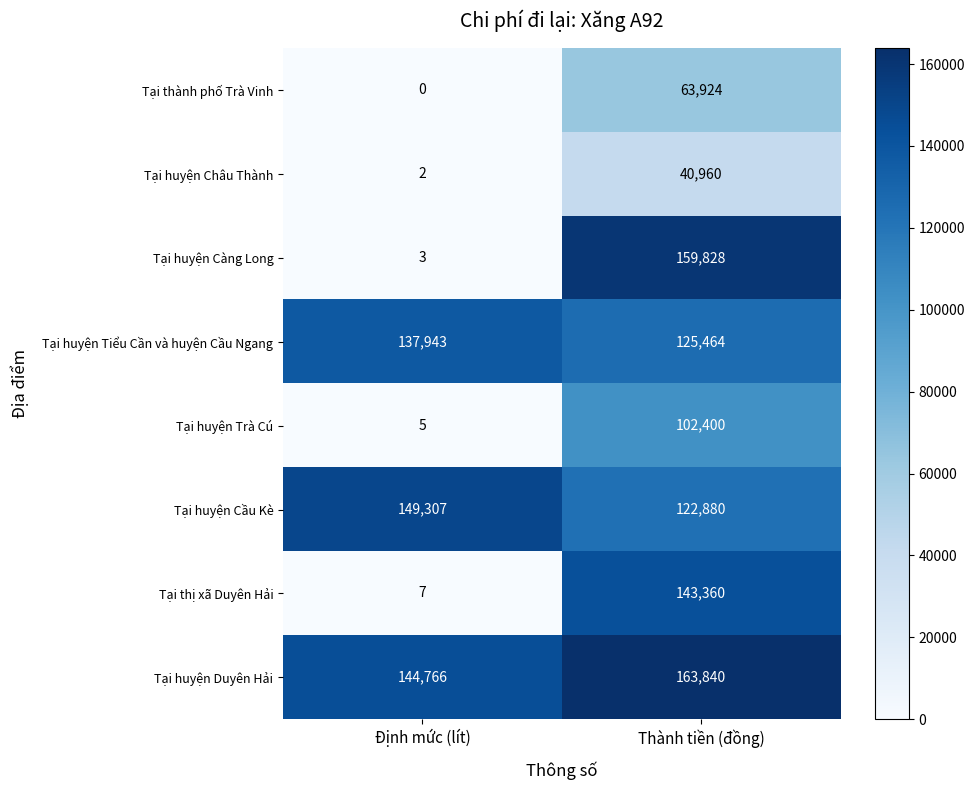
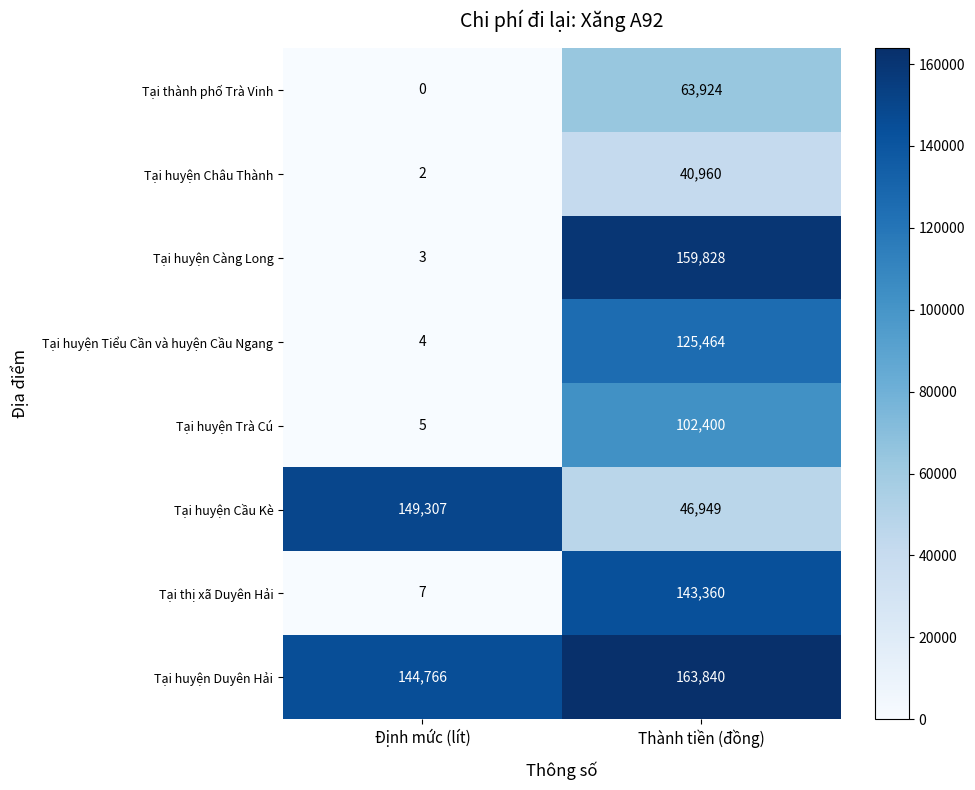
Tại huyện Tiểu Cần và huyện Cầu Ngang, Định mức (lít): 137,943 -> 4
Tại huyện Cầu Kè, Thành tiền (đồng): 122,880 -> 46,949
